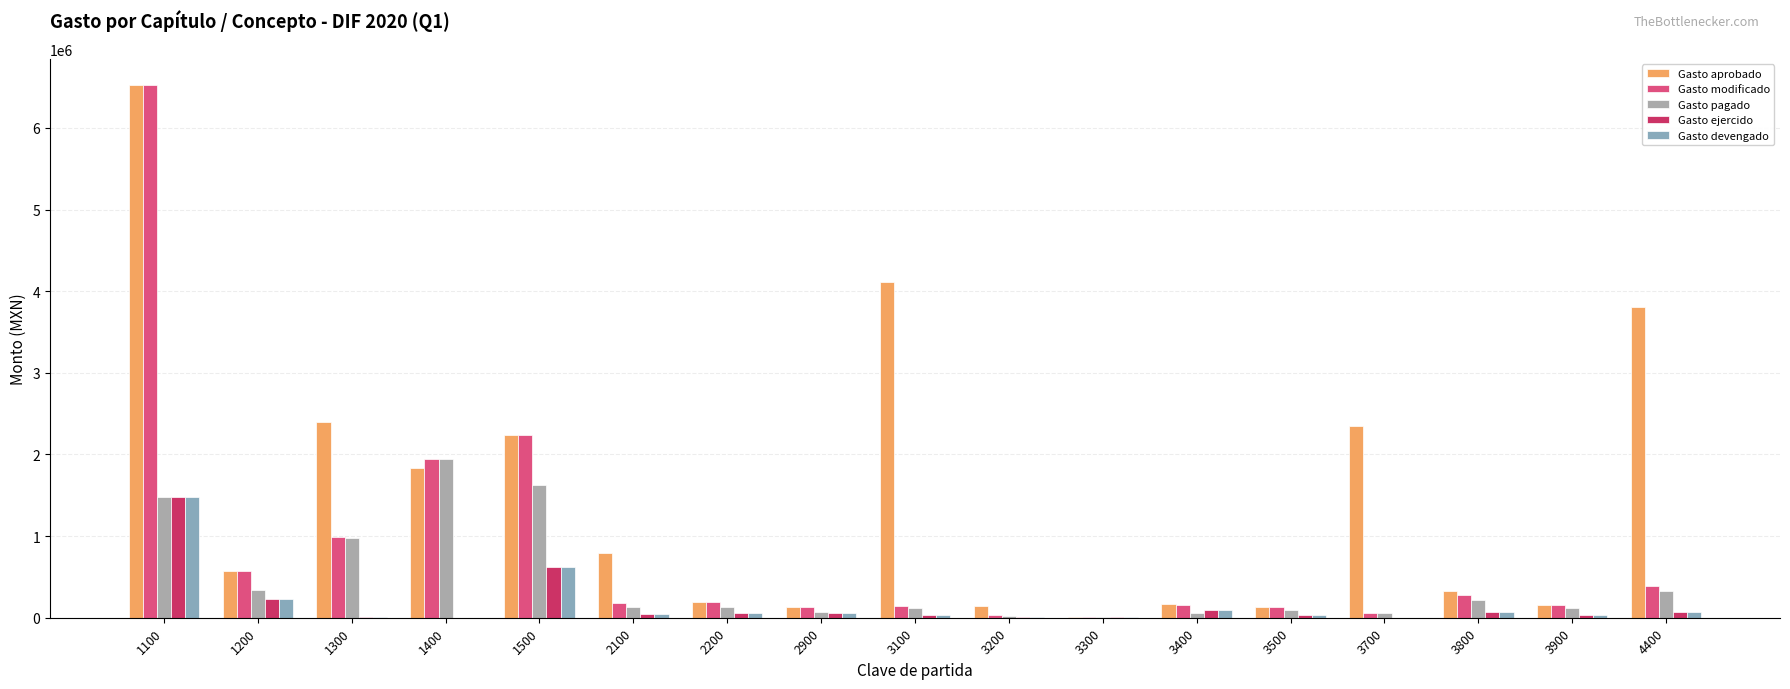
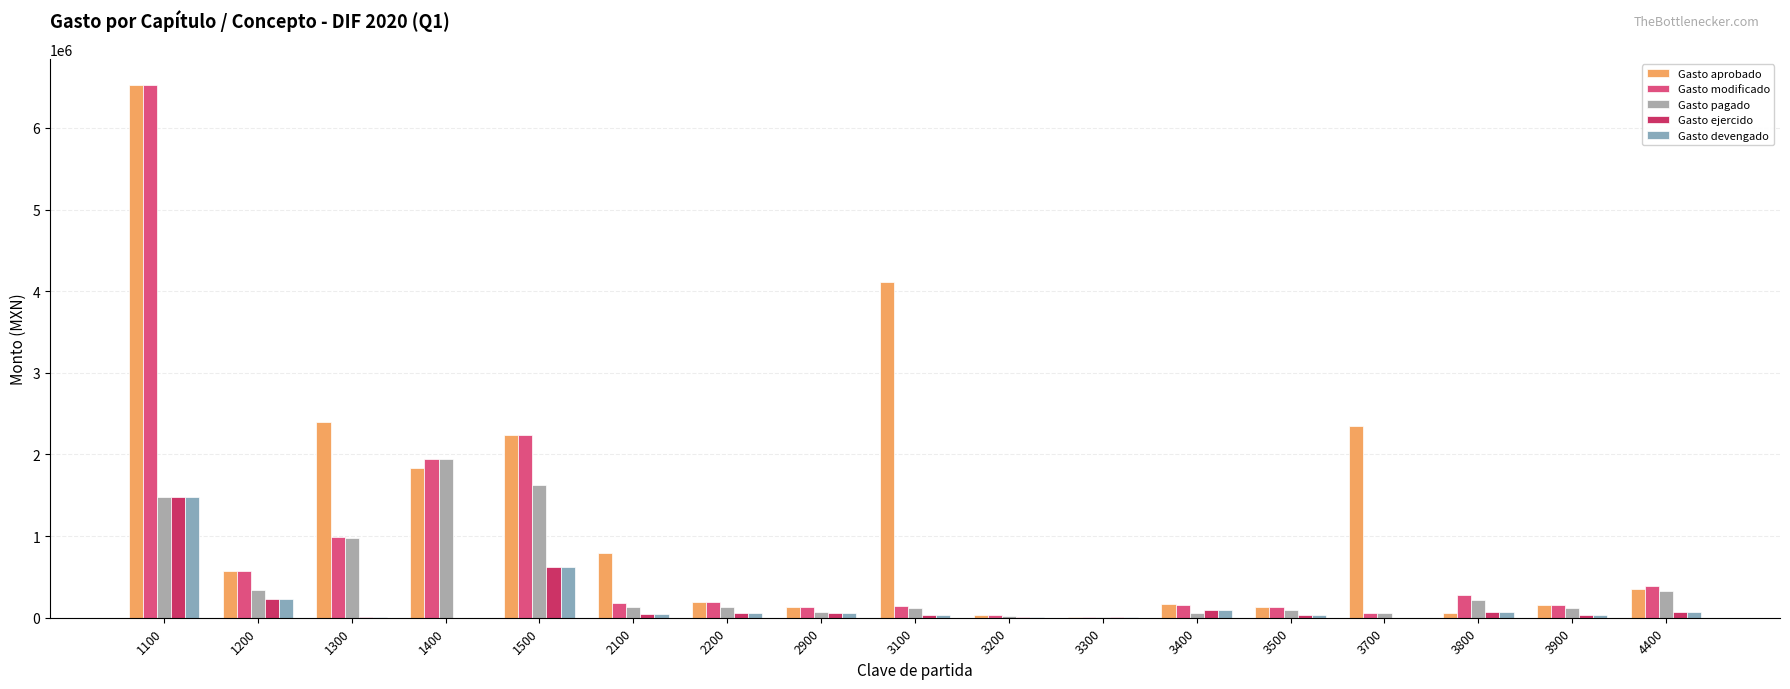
Gasto aprobado, 3200: 100000 -> 0
Gasto aprobado, 3800: 300000 -> 100000
Gasto aprobado, 4400: 3800000 -> 300000
